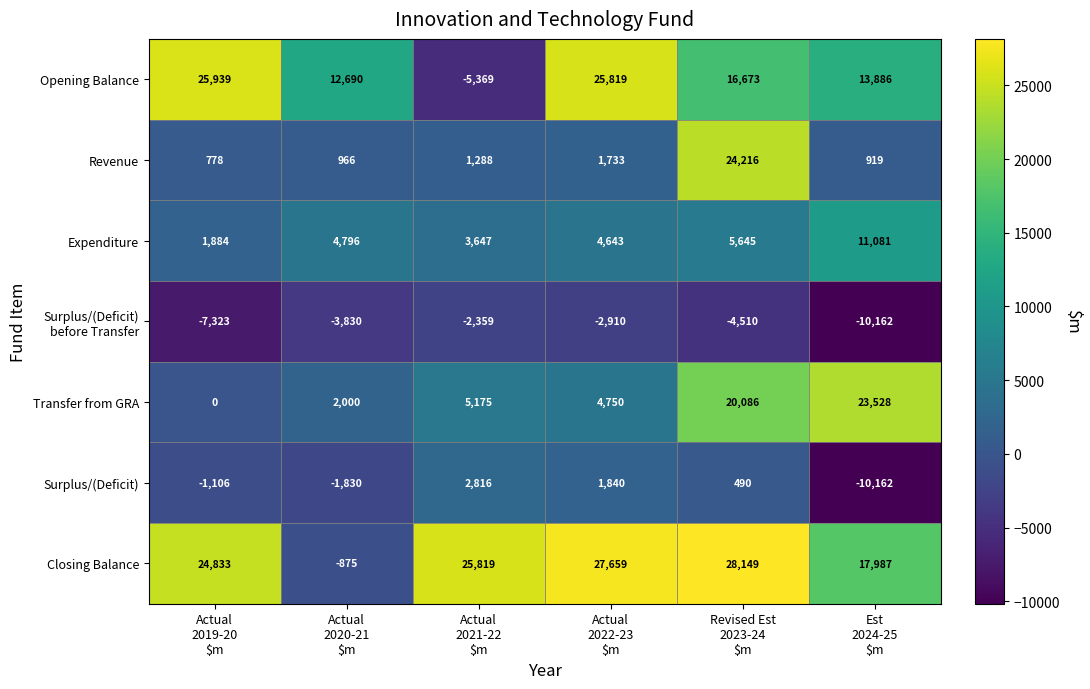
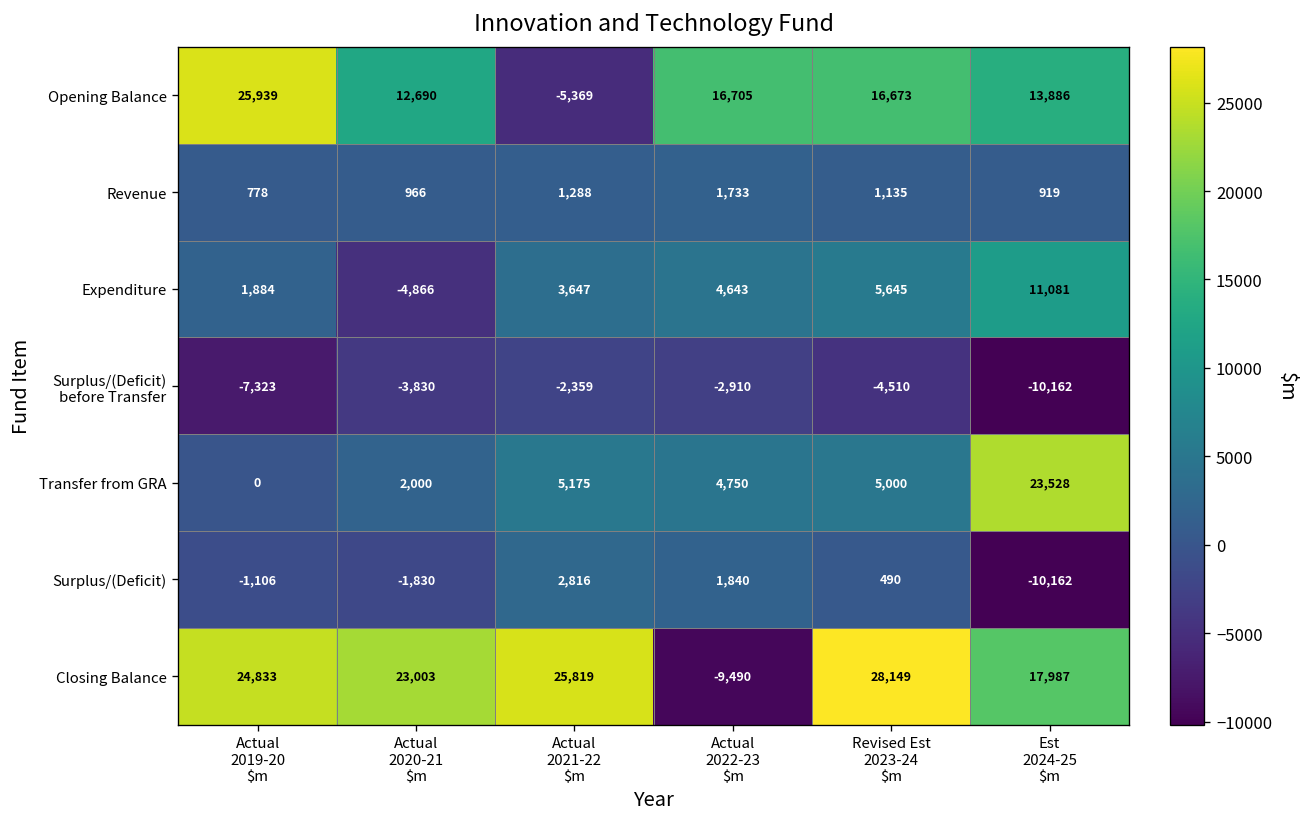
Opening Balance, Actual 2022-23 $m: 25,819 -> 16,705
Revenue, Revised Est 2023-24 $m: 24,216 -> 1,135
Expenditure, Actual 2020-21 $m: 4,796 -> -4,866
Transfer from GRA, Revised Est 2023-24 $m: 20,086 -> 5,000
Closing Balance, Actual 2020-21 $m: -875 -> 23,003
Closing Balance, Actual 2022-23 $m: 27,659 -> -9,490
